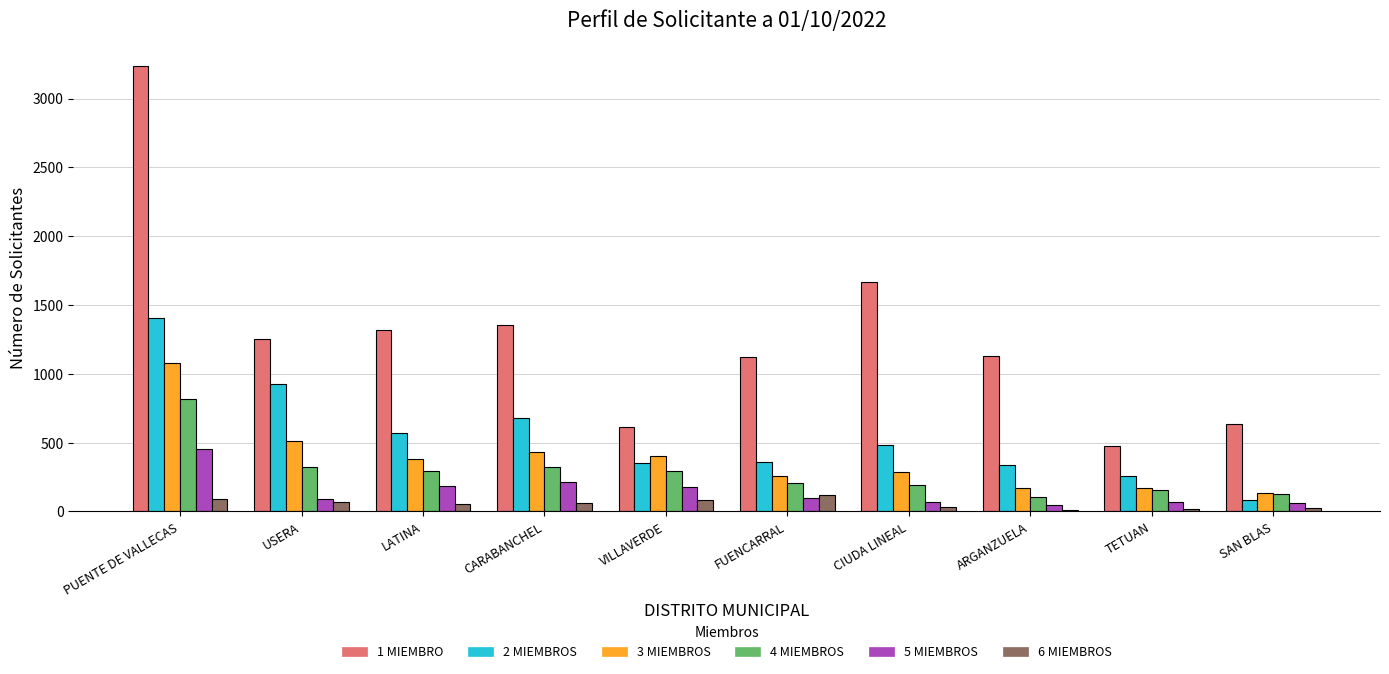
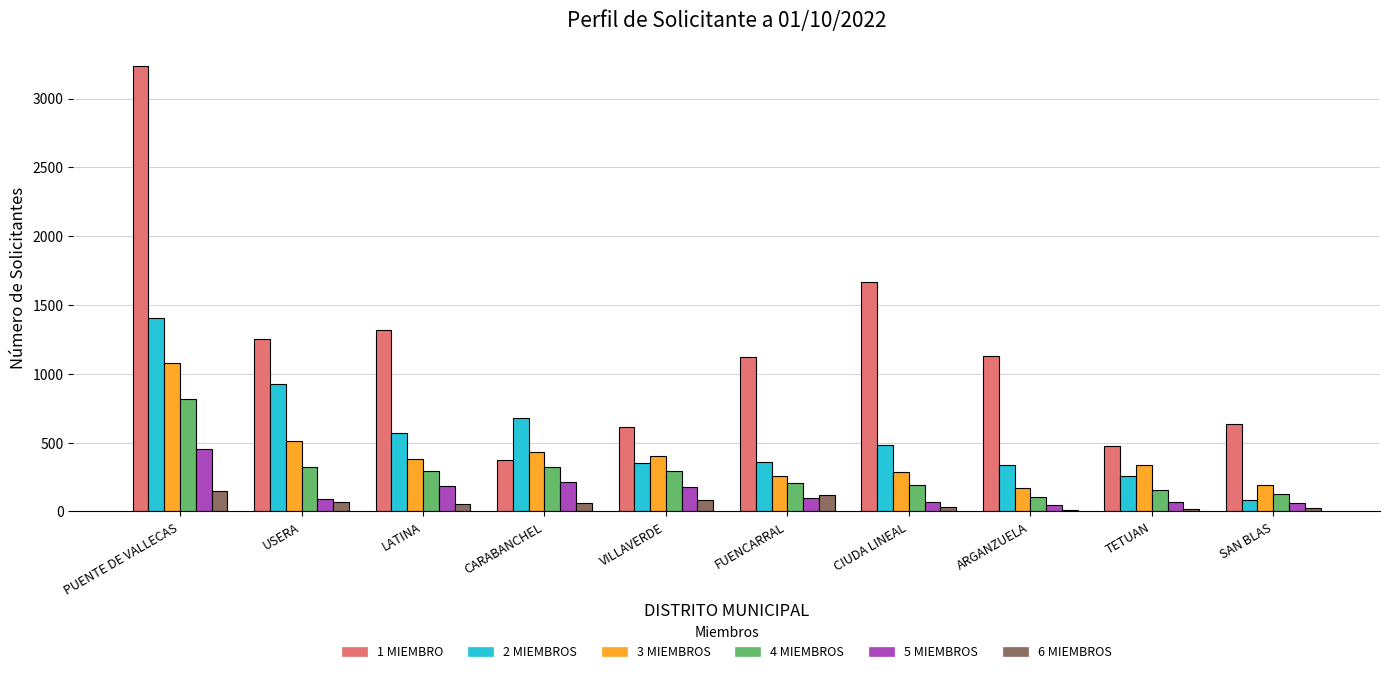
6 MIEMBROS, PUENTE DE VALLECAS: 90 -> 150
1 MIEMBRO, CARABANCHEL: 1360 -> 370
3 MIEMBROS, TETUAN: 170 -> 340
3 MIEMBROS, SAN BLAS: 130 -> 190
